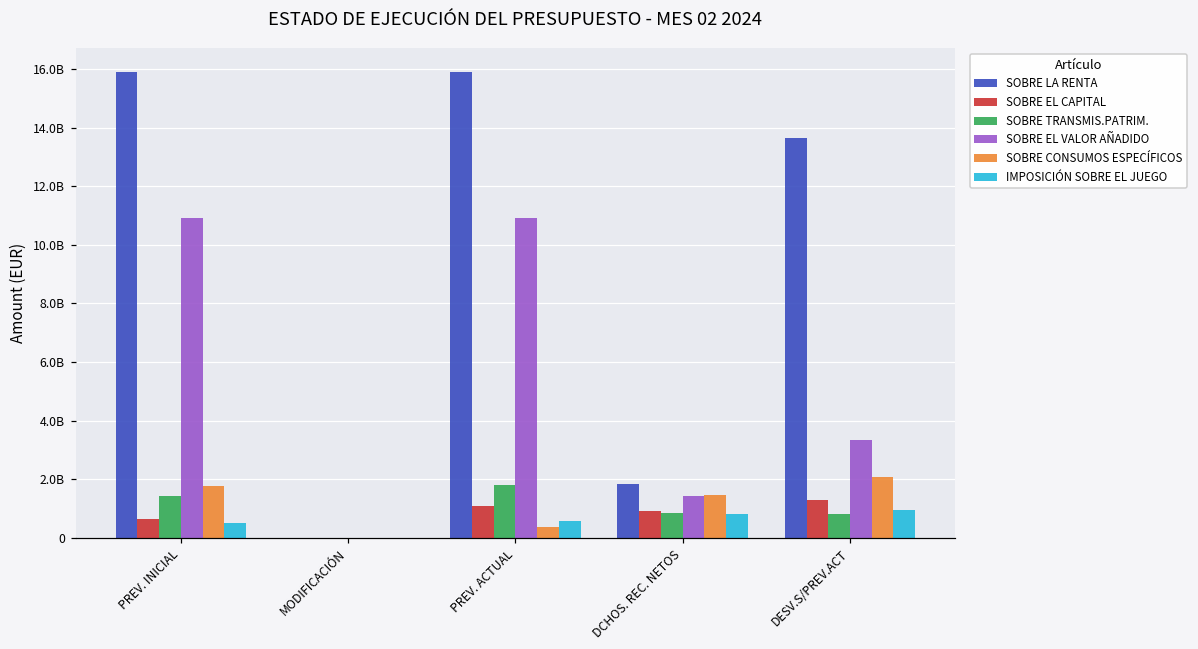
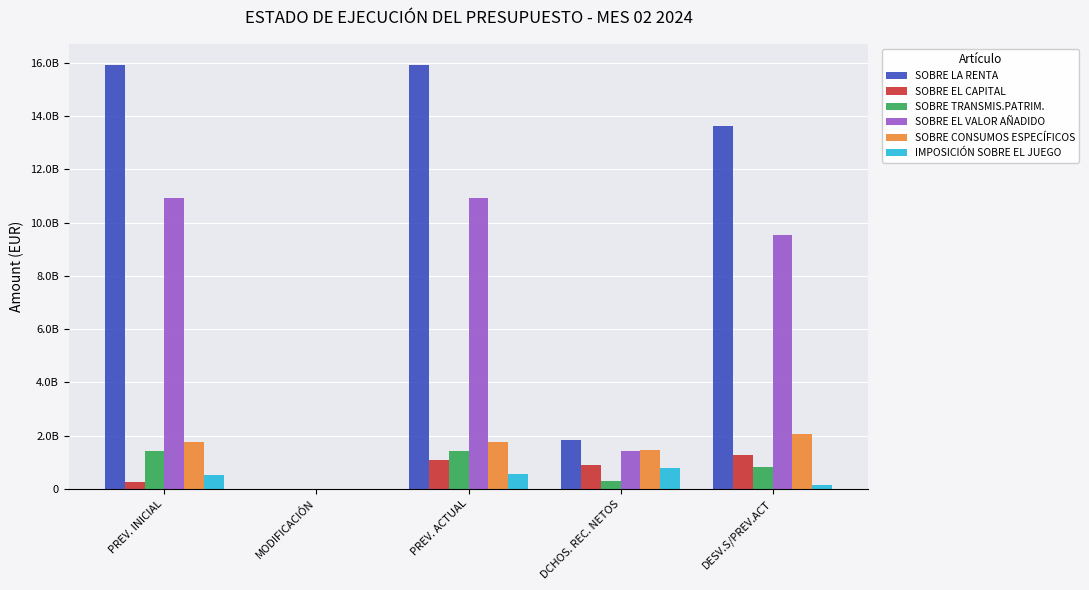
SOBRE EL CAPITAL, PREV. INICIAL: 700000000 -> 200000000
SOBRE TRANSMIS.PATRIM., PREV. ACTUAL: 1800000000 -> 1400000000
SOBRE CONSUMOS ESPECÍFICOS, PREV. ACTUAL: 400000000 -> 1800000000
SOBRE TRANSMIS.PATRIM., DCHOS. REC. NETOS: 900000000 -> 300000000
SOBRE EL VALOR AÑADIDO, DESV.S/PREV.ACT: 3300000000 -> 9500000000
IMPOSICIÓN SOBRE EL JUEGO, DESV.S/PREV.ACT: 900000000 -> 100000000
